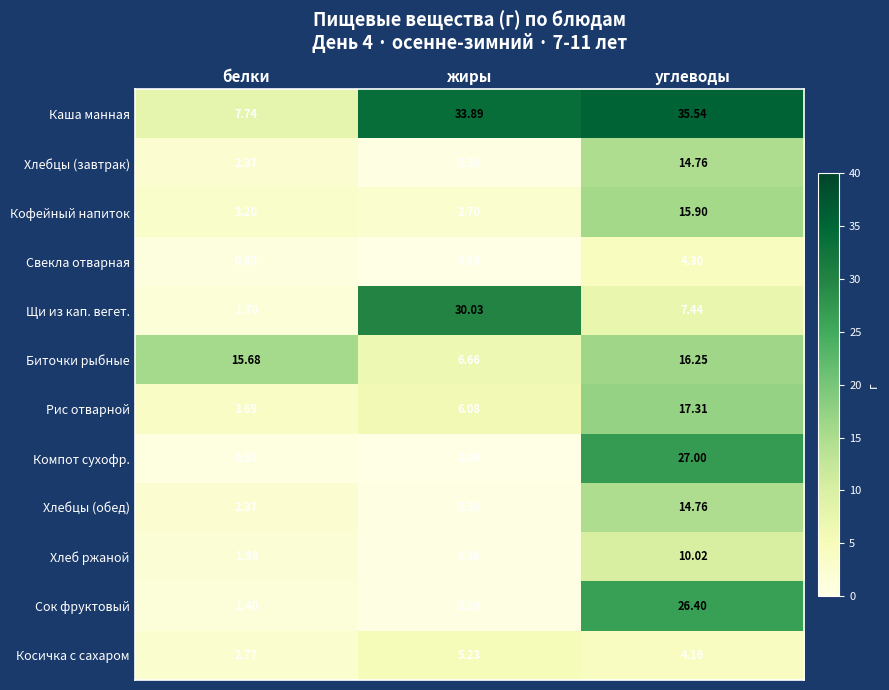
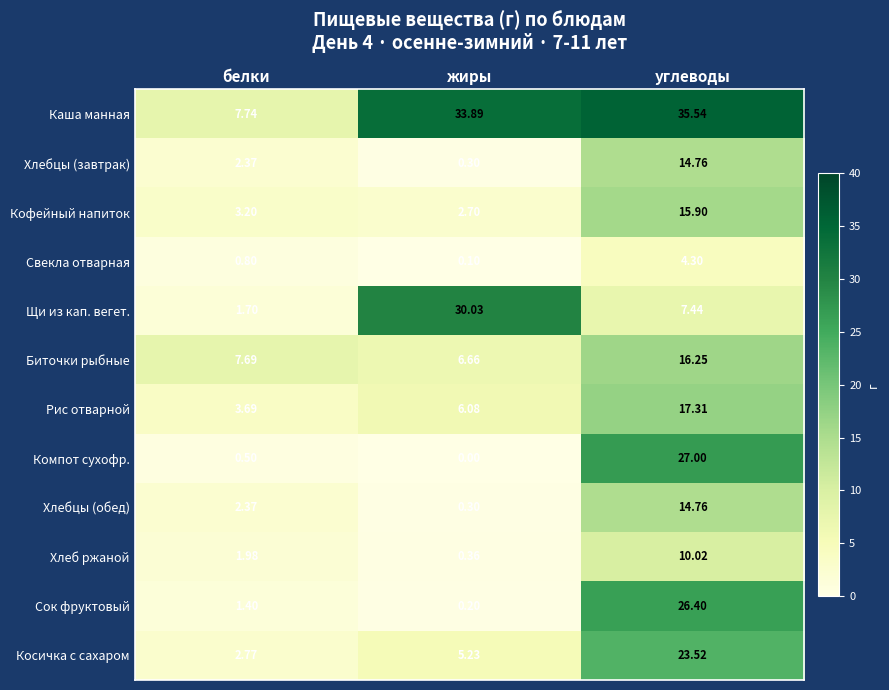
Биточки рыбные, белки: 15.68 -> 7.69
Косичка с сахаром, углеводы: 4.16 -> 23.52
